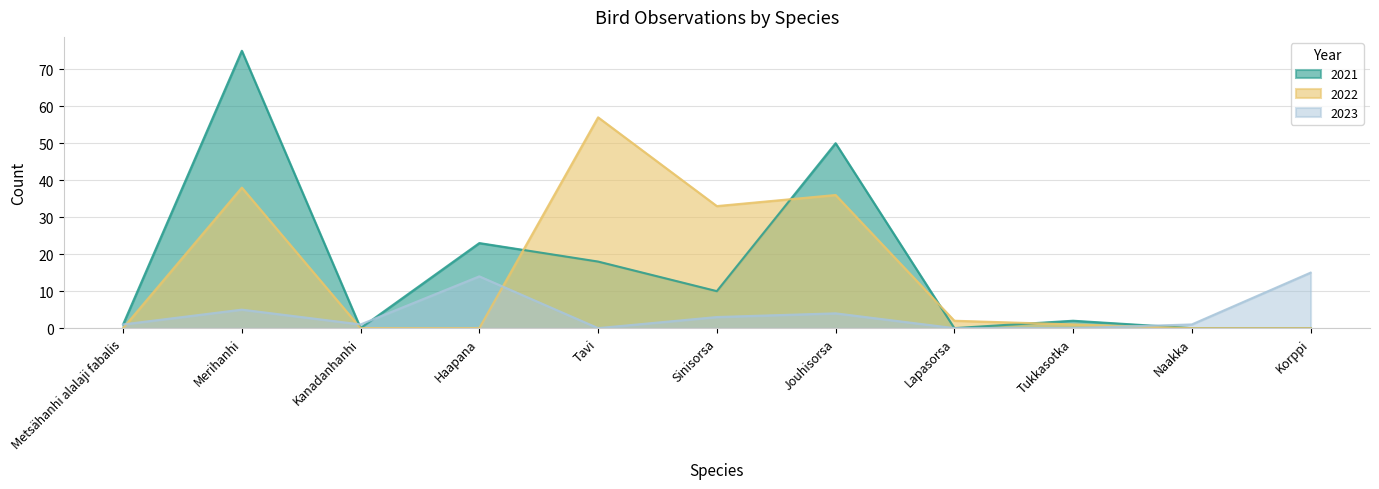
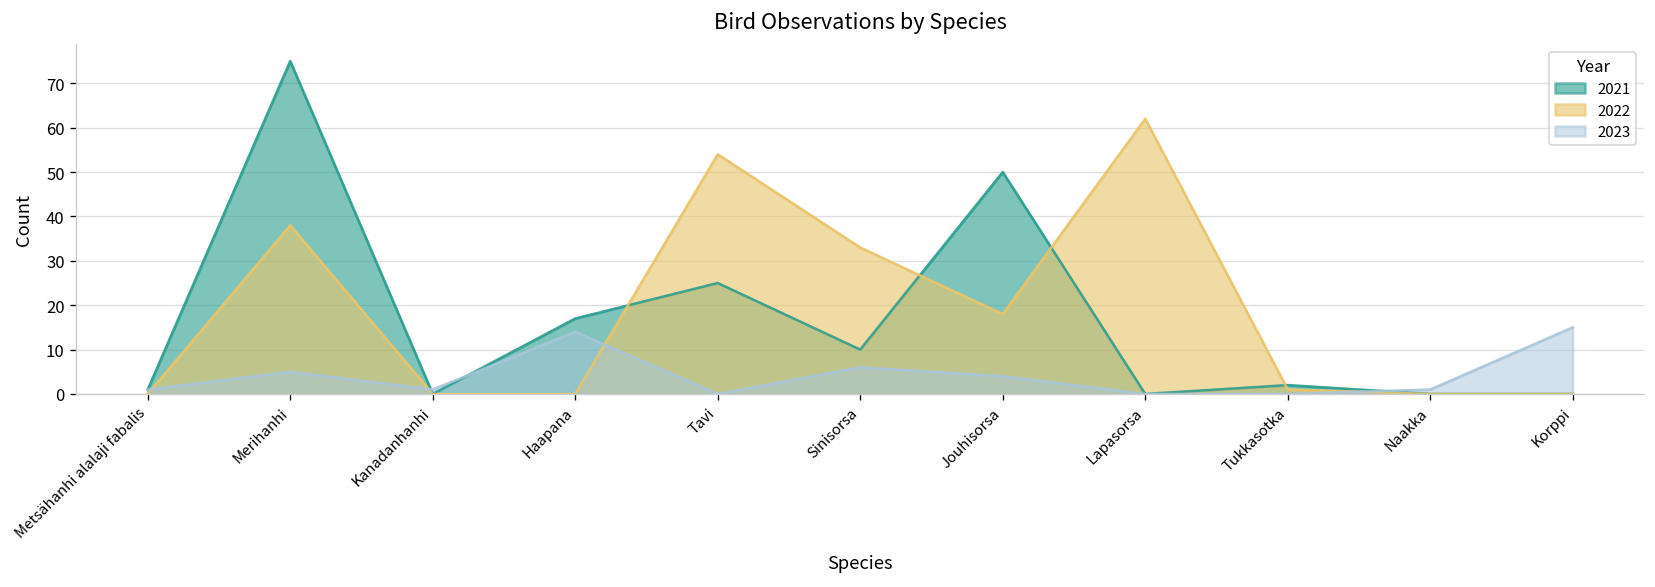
2021, Haapana: 23 -> 17
2021, Tavi: 18 -> 25
2022, Tavi: 57 -> 54
2023, Sinisorsa: 3 -> 6
2022, Jouhisorsa: 36 -> 18
2022, Lapasorsa: 2 -> 62
